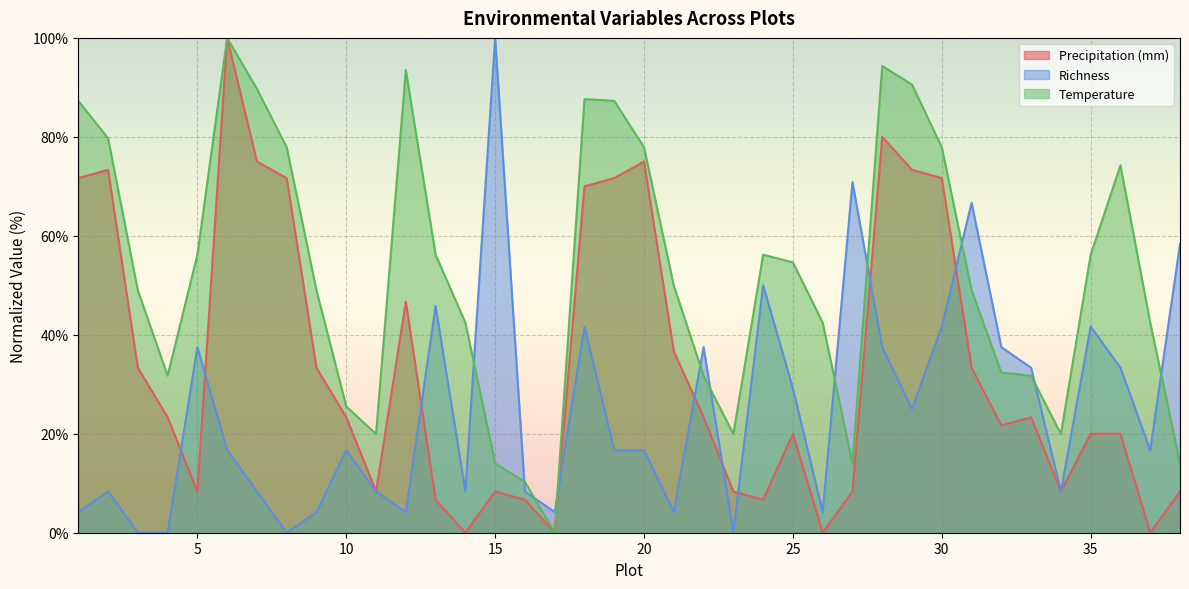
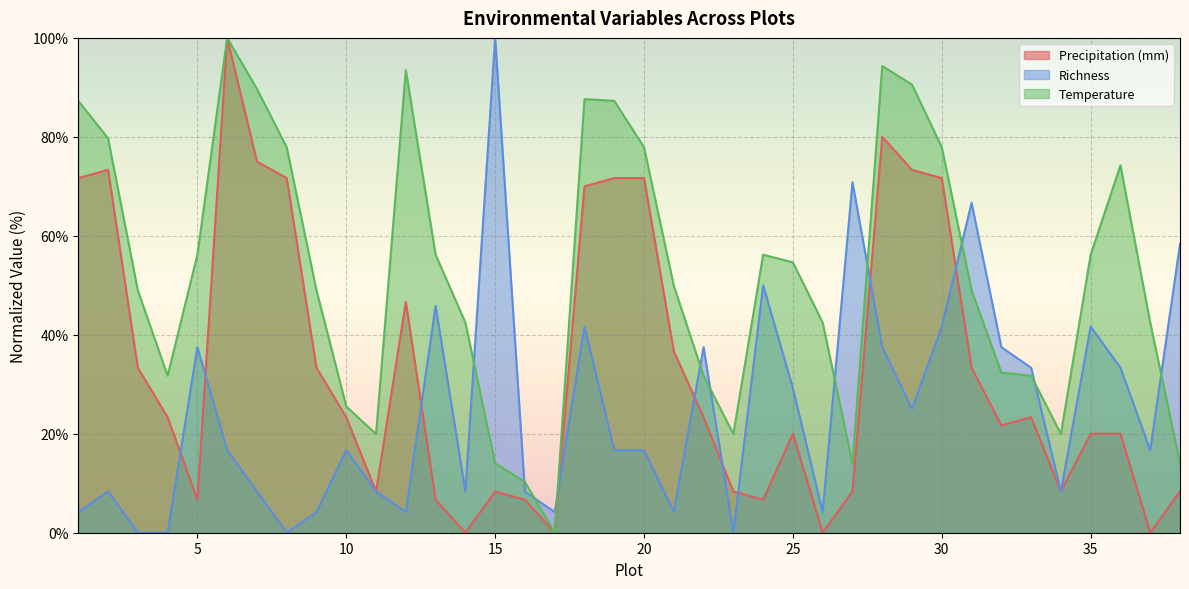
Precipitation (mm), 5: 8% -> 7%
Precipitation (mm), 20: 75% -> 72%
